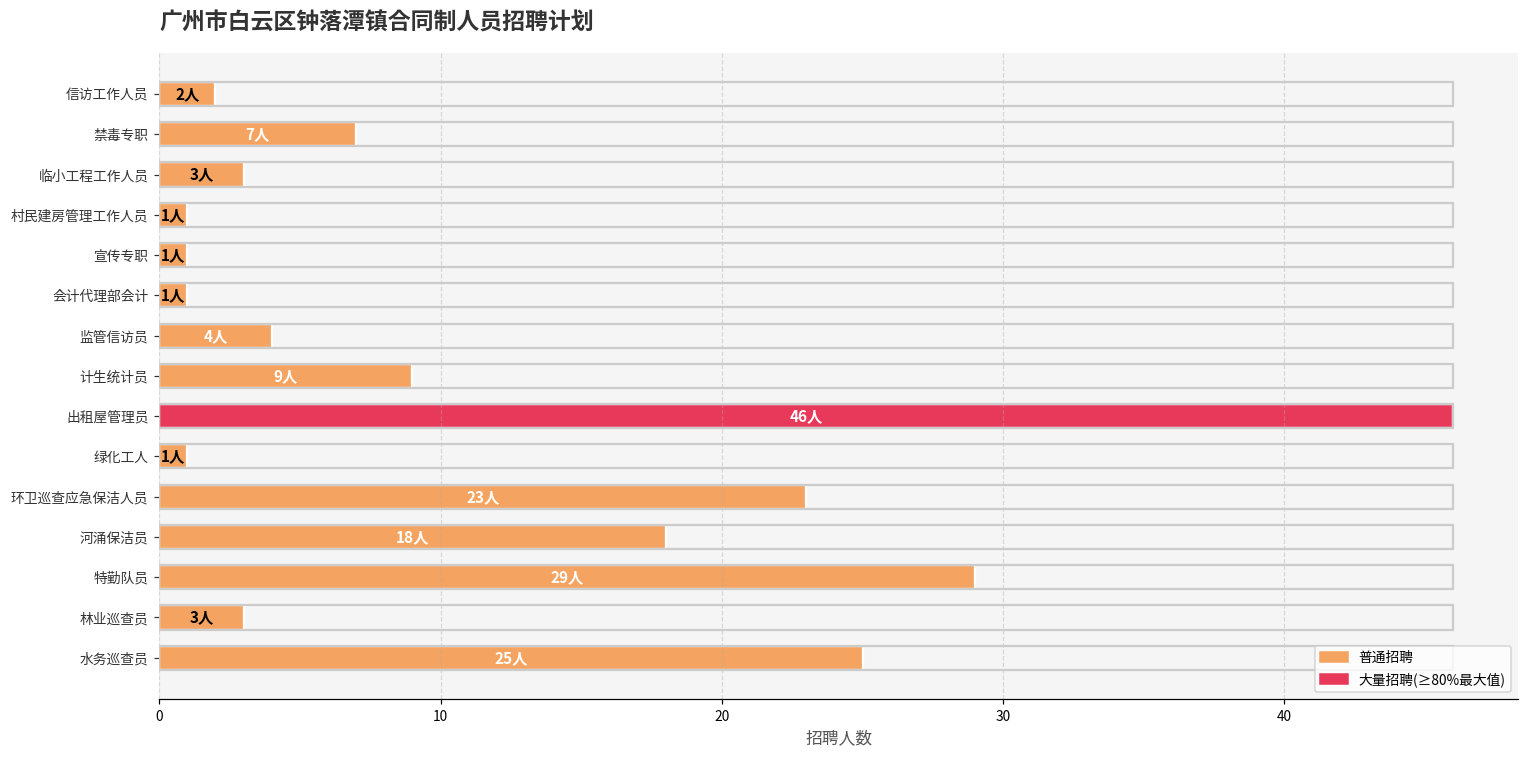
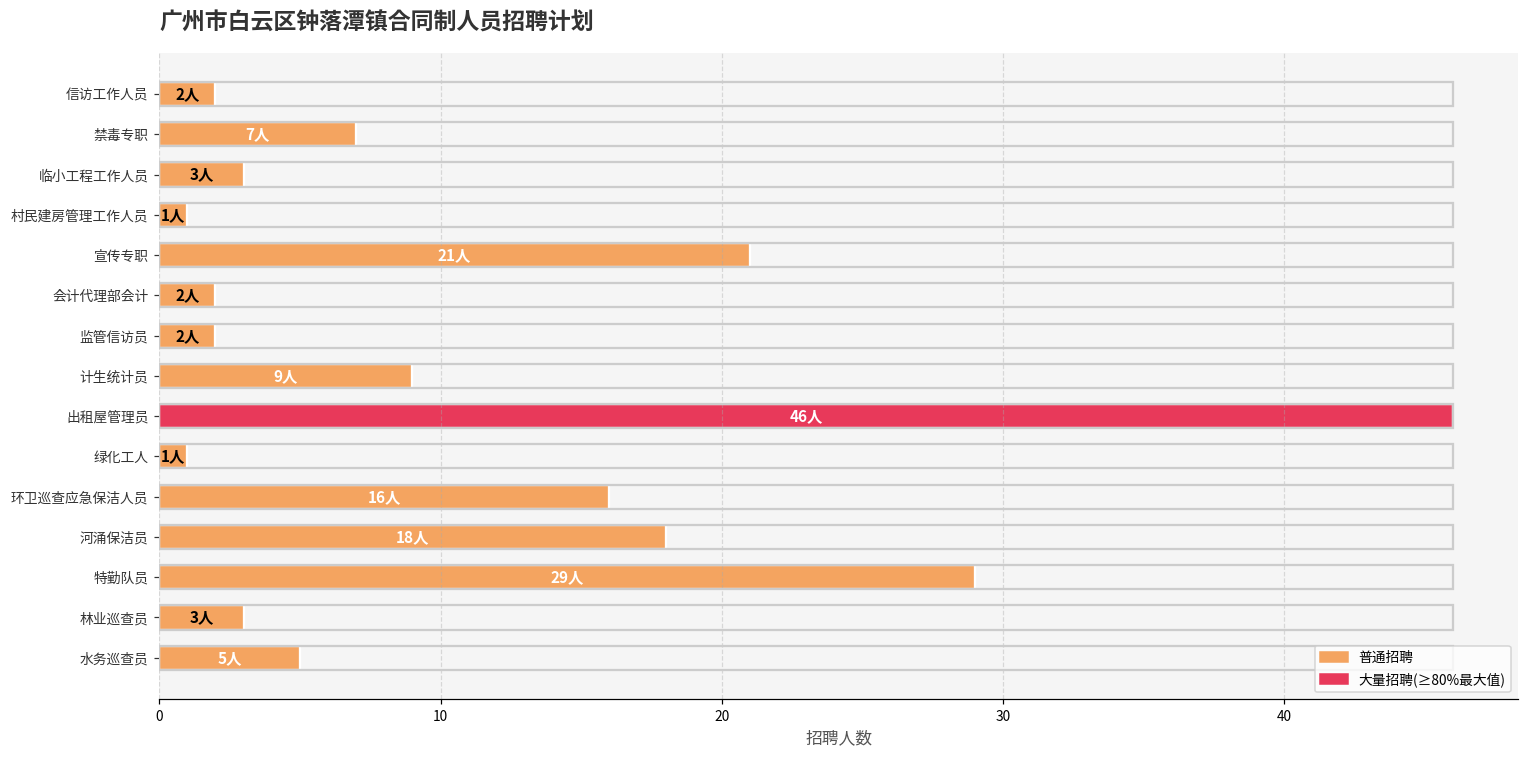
宣传专职: 1人 -> 21人
会计代理部会计: 1人 -> 2人
监管信访员: 4人 -> 2人
环卫巡查应急保洁人员: 23人 -> 16人
水务巡查员: 25人 -> 5人
